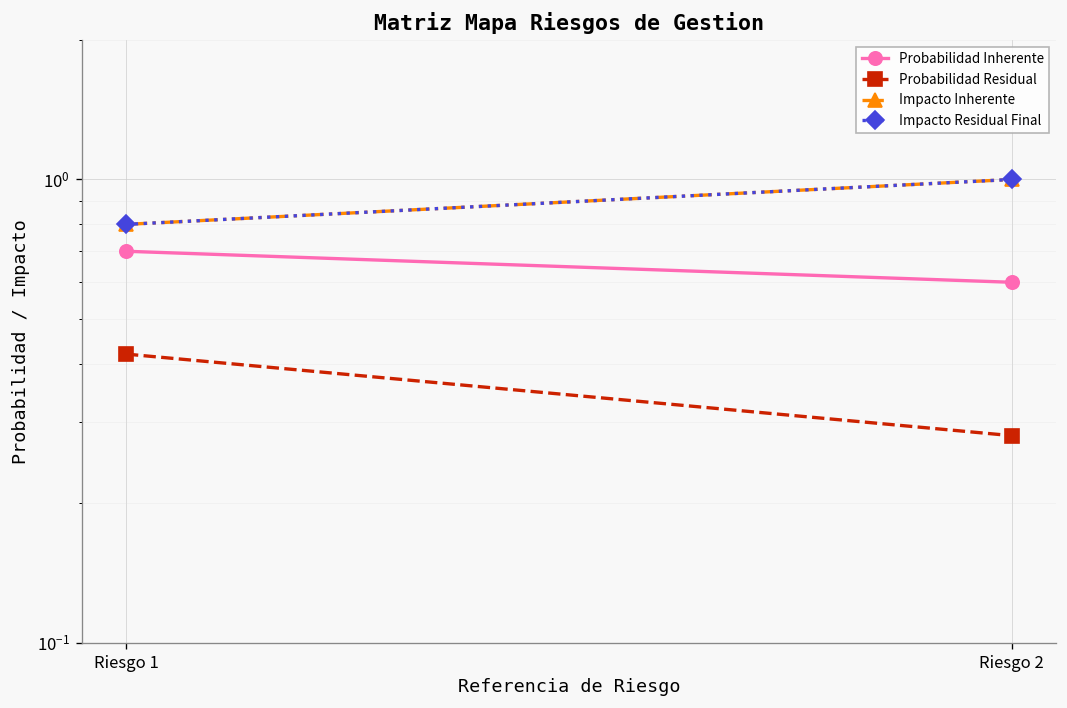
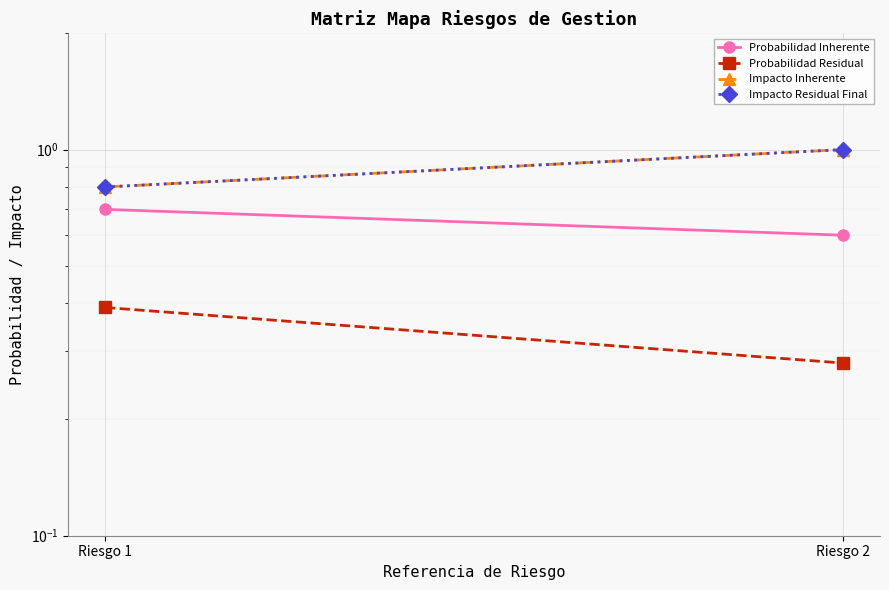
Probabilidad Residual, Riesgo 1: 0.42 -> 0.39
